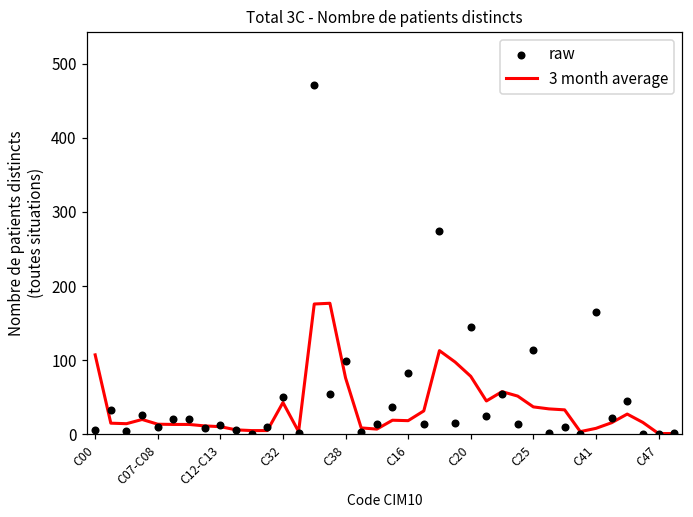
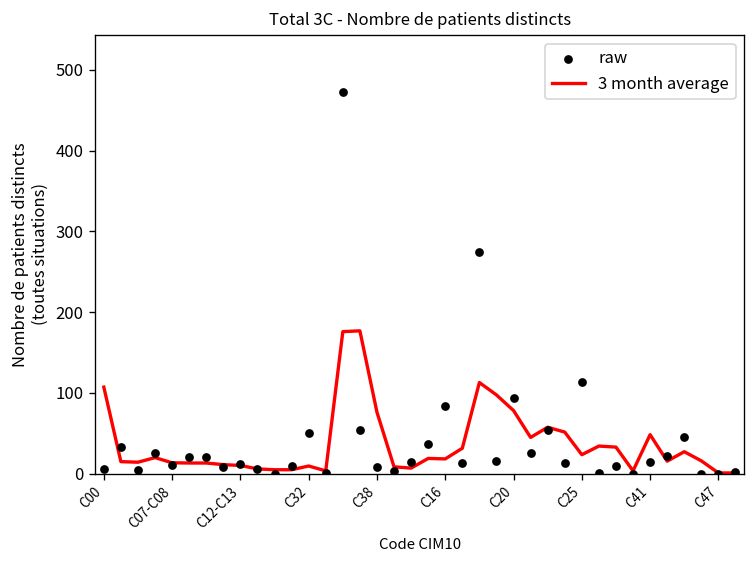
3 month average, C32: 40 -> 10
raw, C38: 100 -> 10
raw, C20: 150 -> 90
3 month average, C25: 40 -> 20
3 month average, C41: 10 -> 50
raw, C41: 170 -> 10
